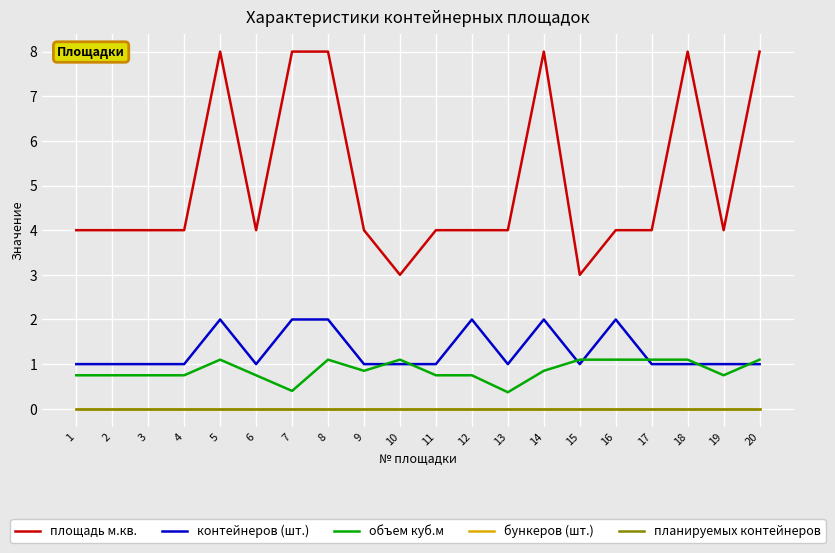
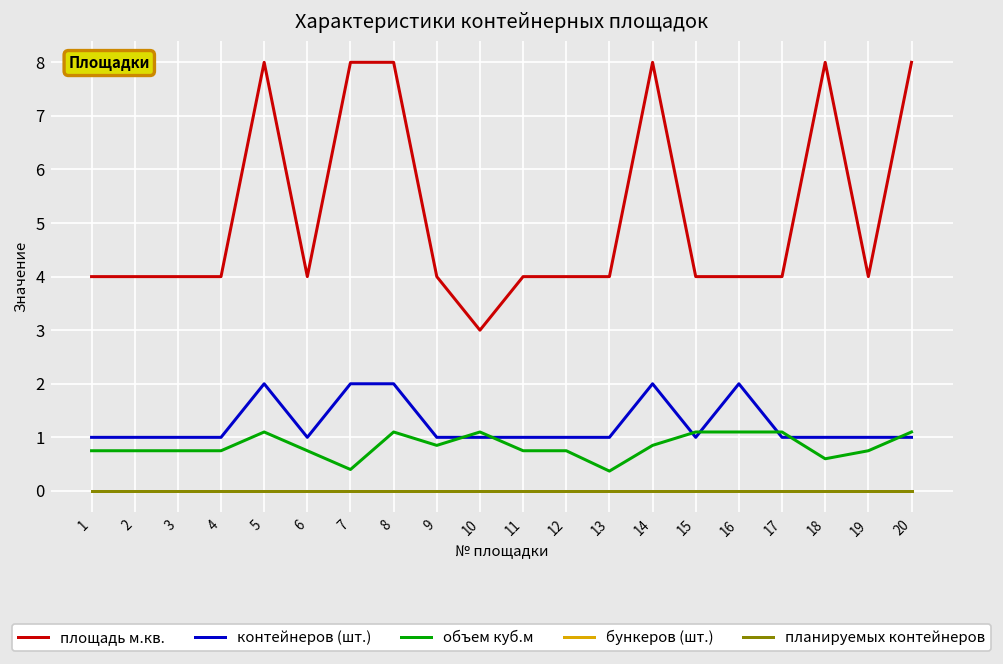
контейнеров (шт.), 12: 2 -> 1
площадь м.кв., 15: 3 -> 4
объем куб.м, 18: 1.1 -> 0.6
